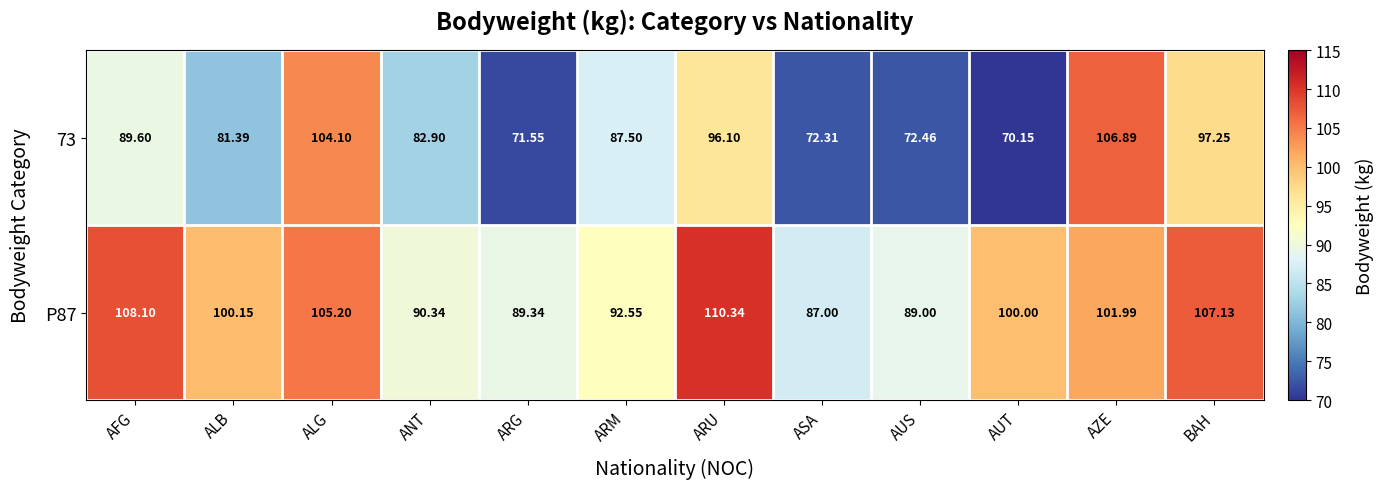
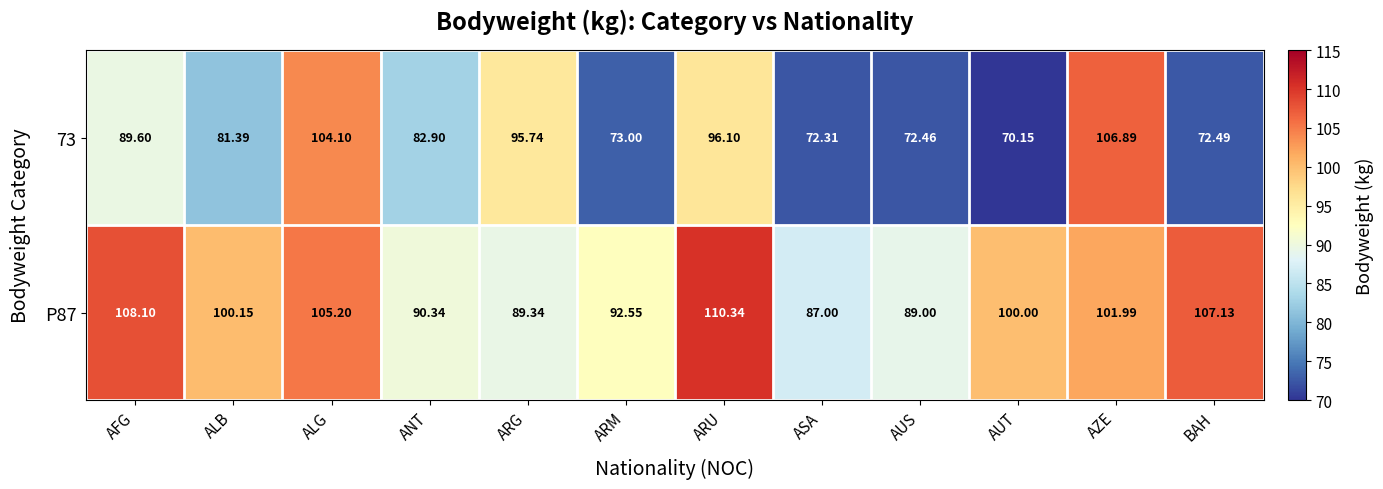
73, ARG: 71.55 -> 95.74
73, ARM: 87.50 -> 73.00
73, BAH: 97.25 -> 72.49
